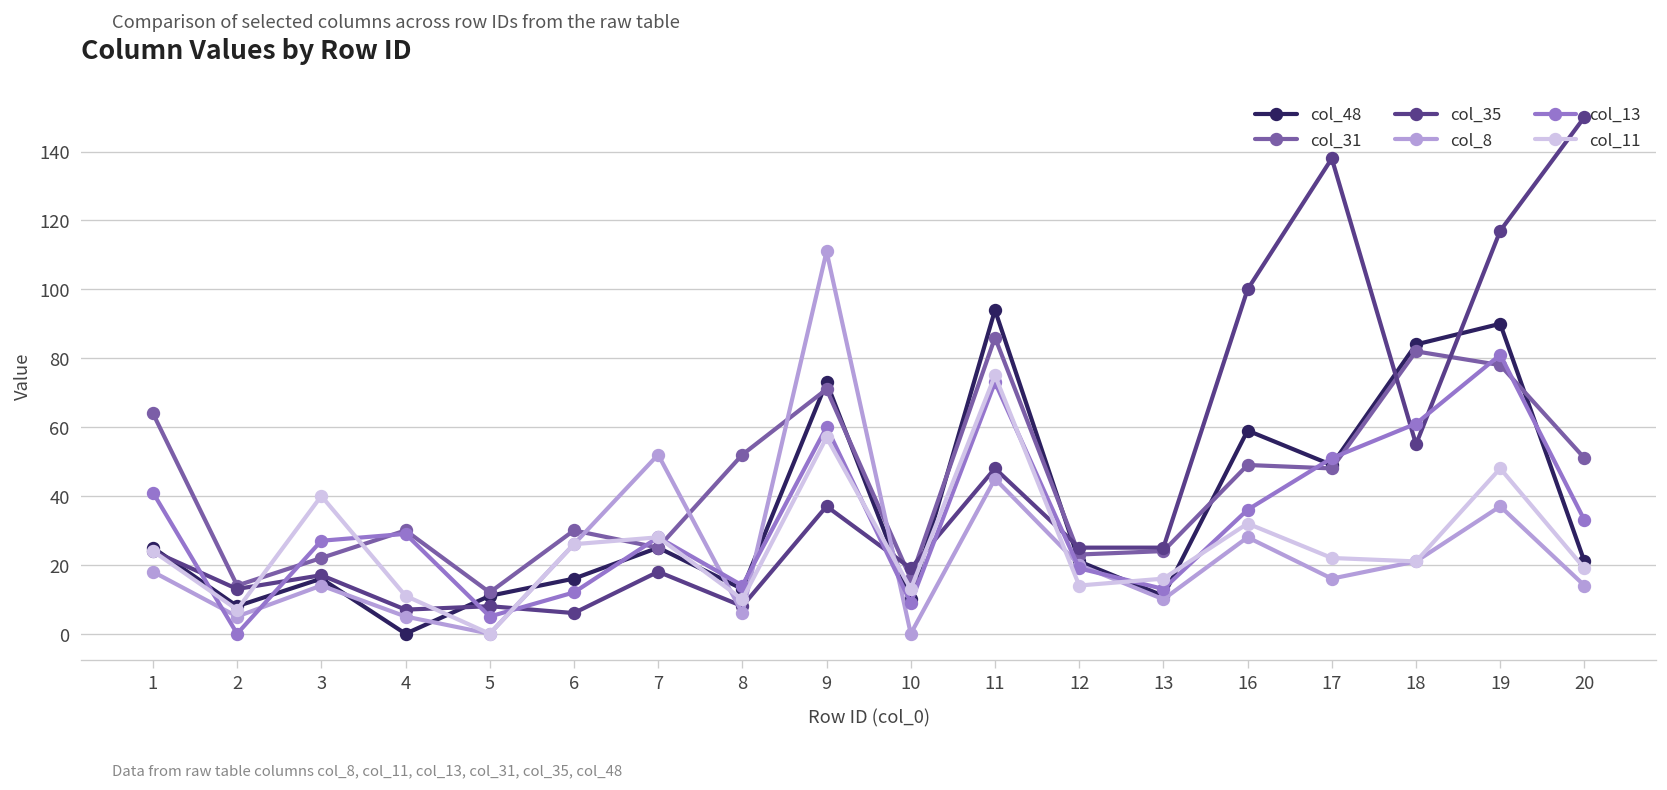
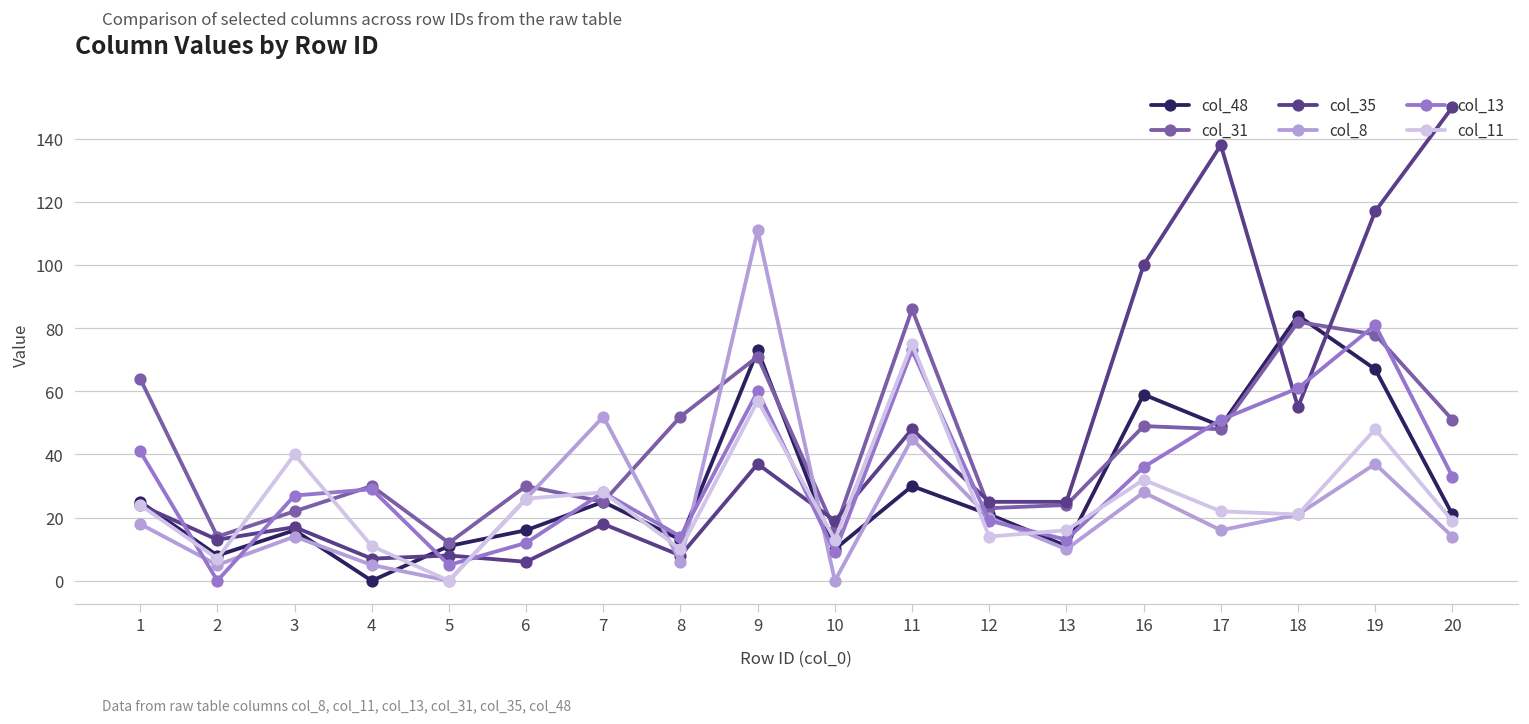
col_48, 11: 94 -> 30
col_48, 19: 90 -> 67
